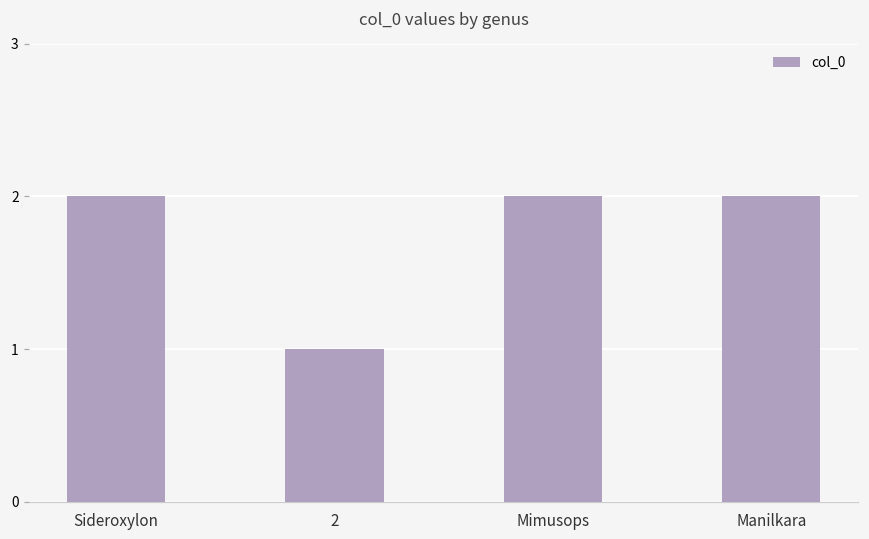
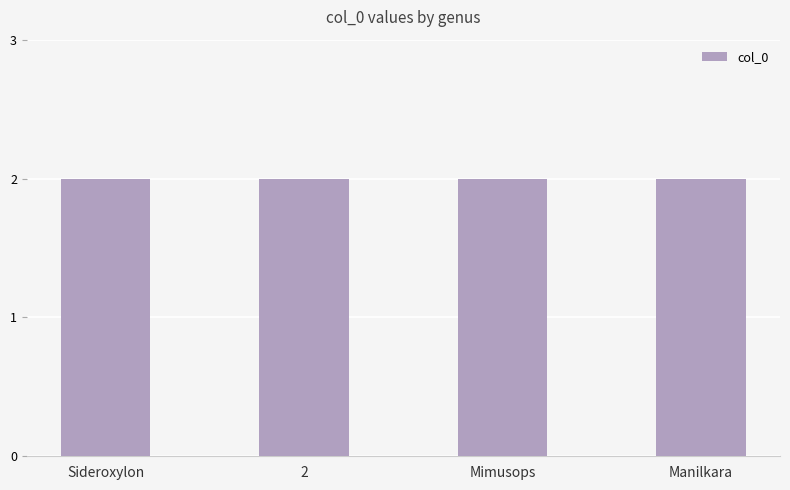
2: 1 -> 2
